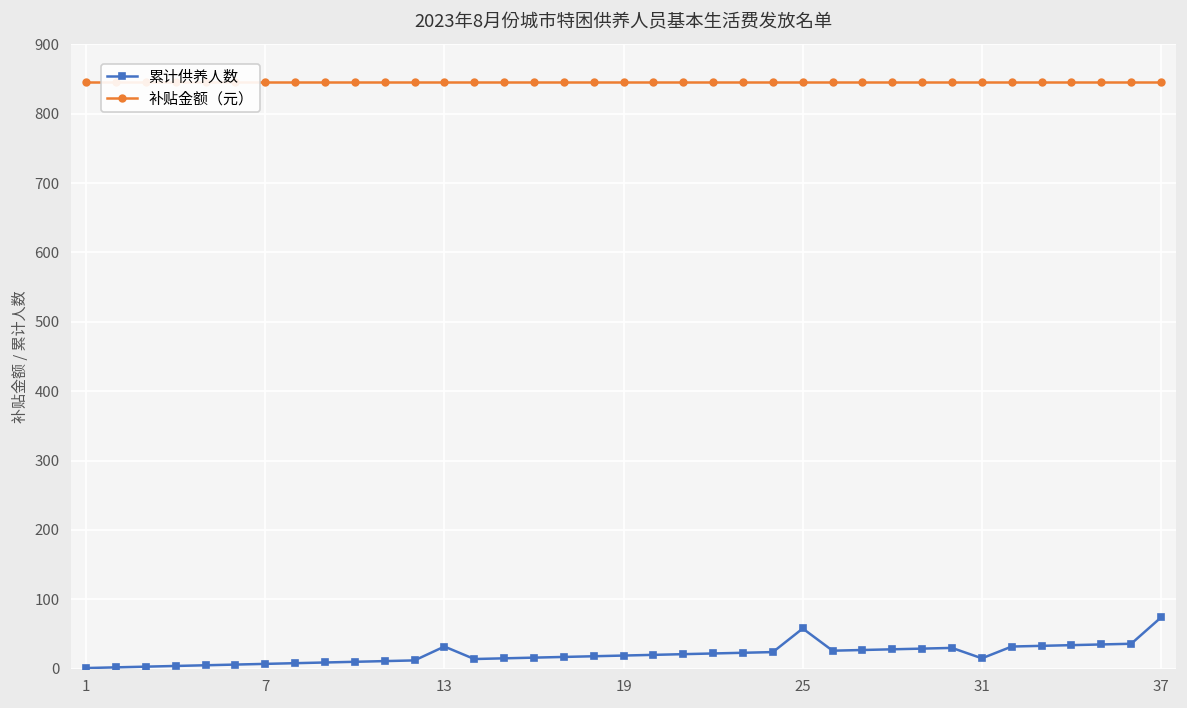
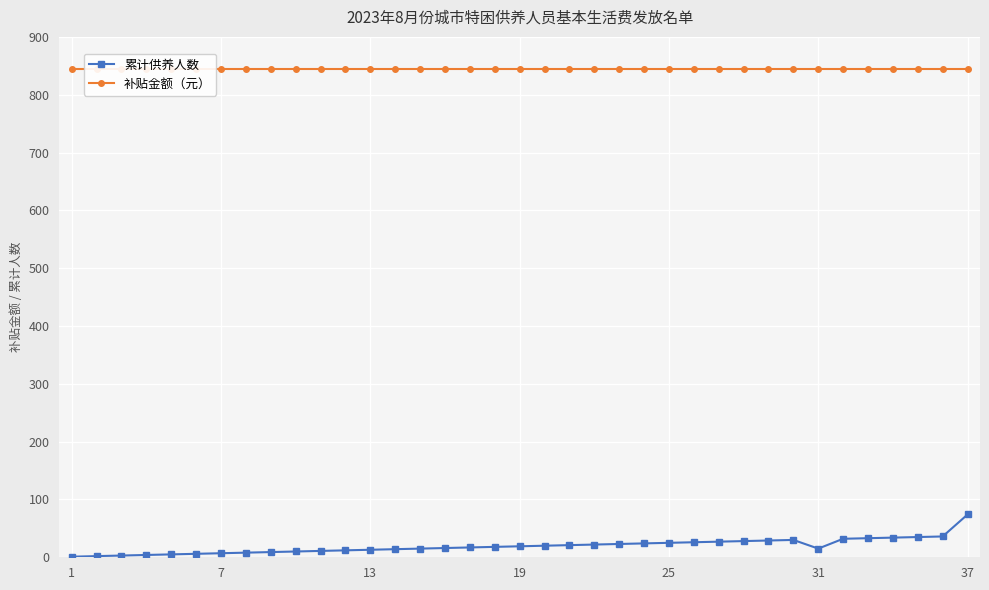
累计供养人数, 13: 30 -> 10
累计供养人数, 25: 60 -> 30
